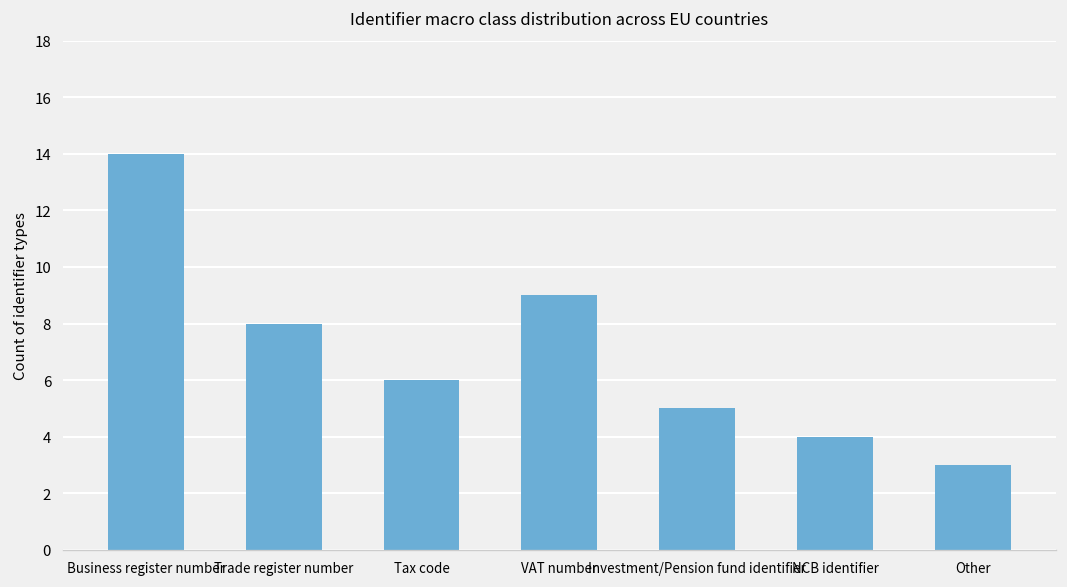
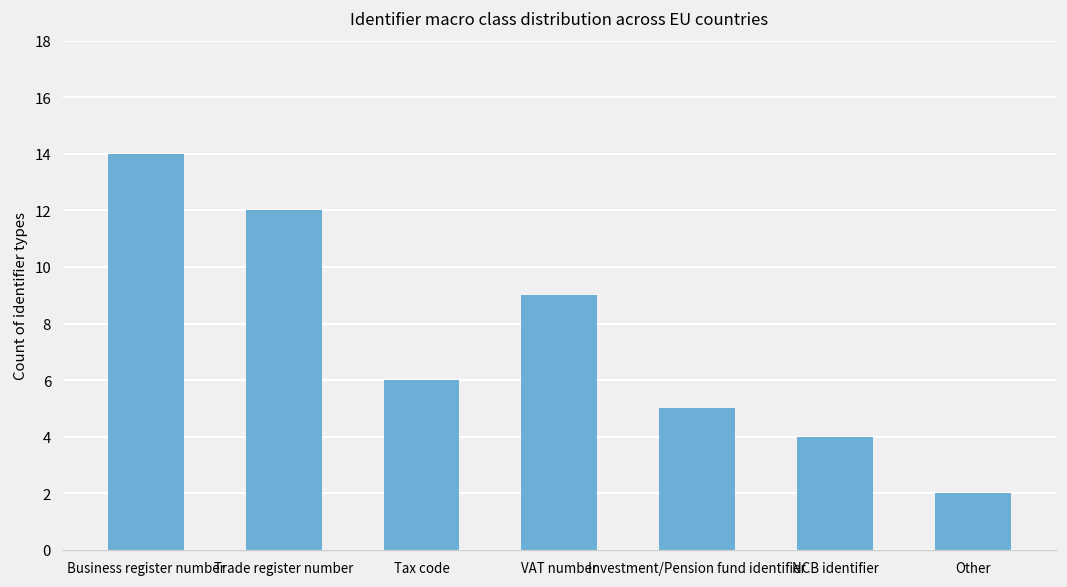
Trade register number: 8 -> 12
Other: 3 -> 2
